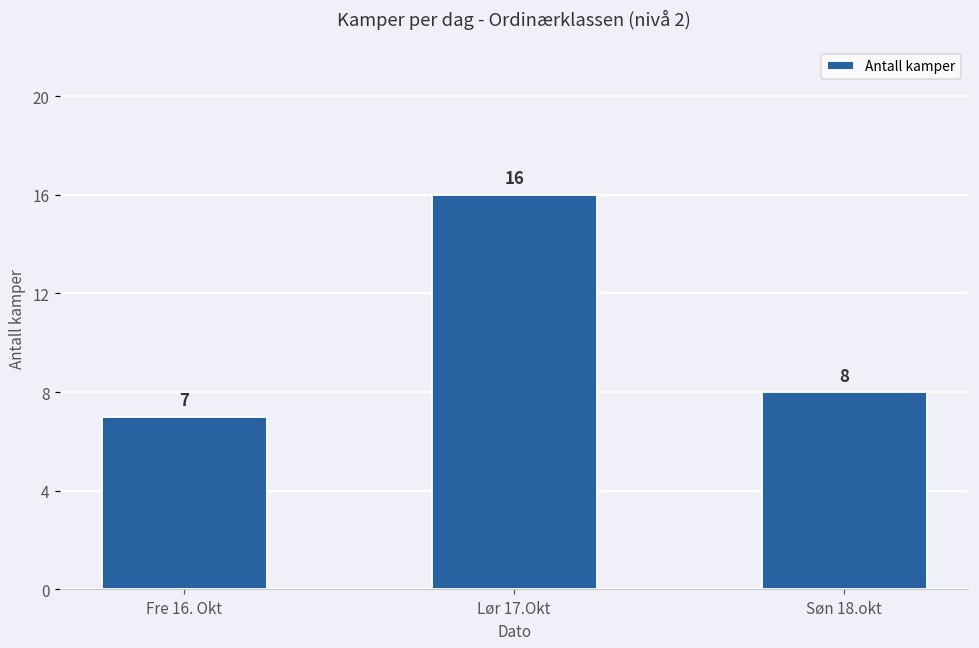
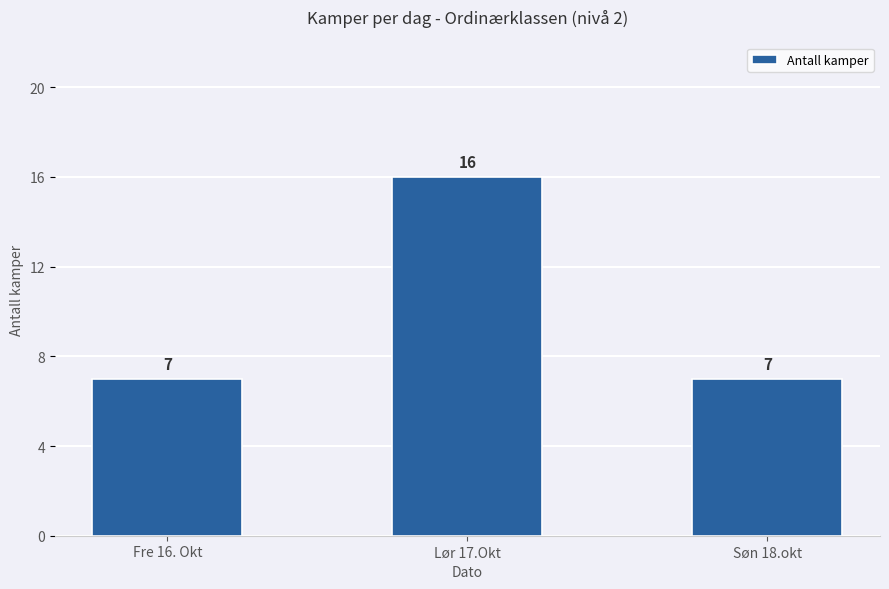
Søn 18.okt: 8 -> 7
